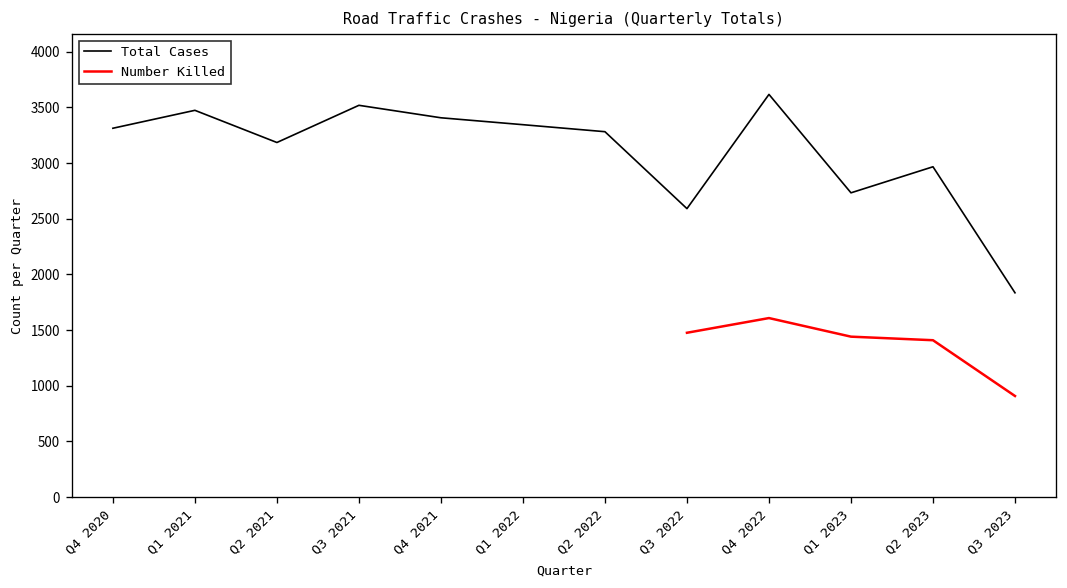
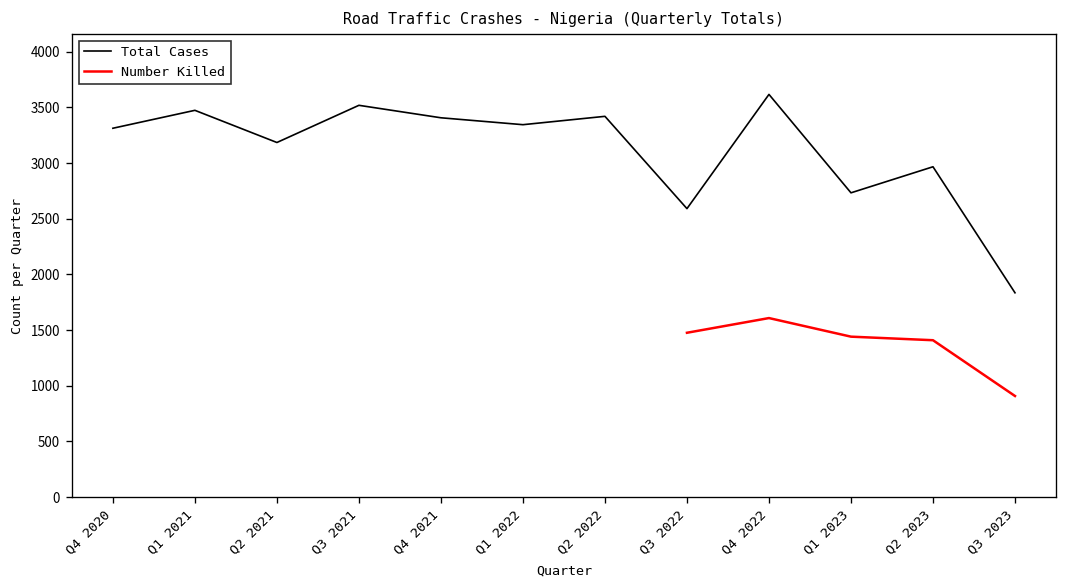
Total Cases, Q2 2022: 3300 -> 3400
